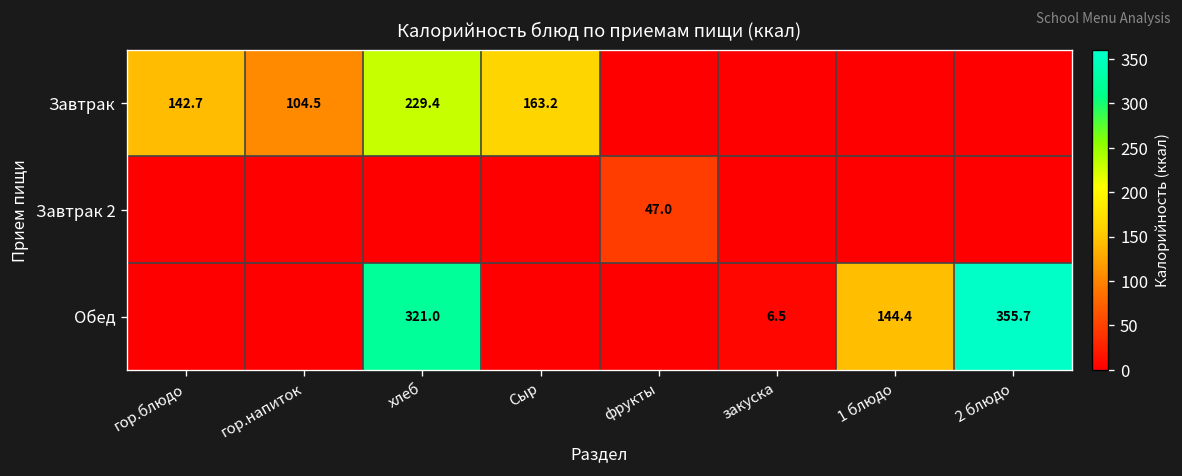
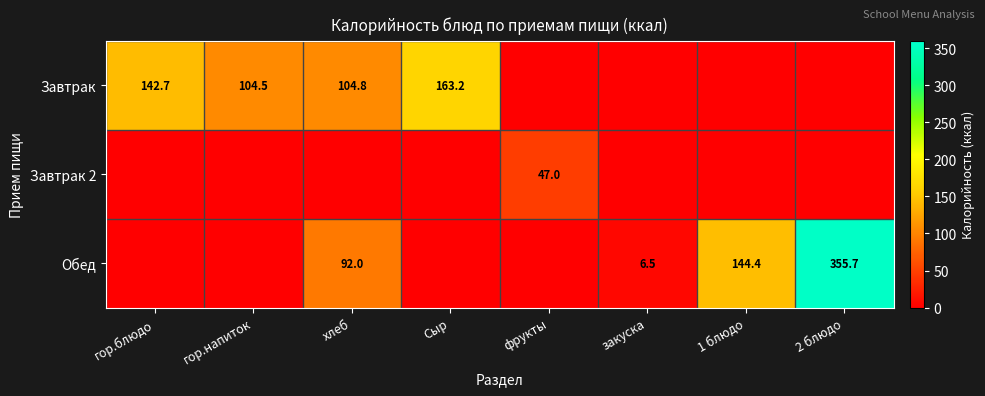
Завтрак, хлеб: 229.4 -> 104.8
Обед, хлеб: 321.0 -> 92.0
